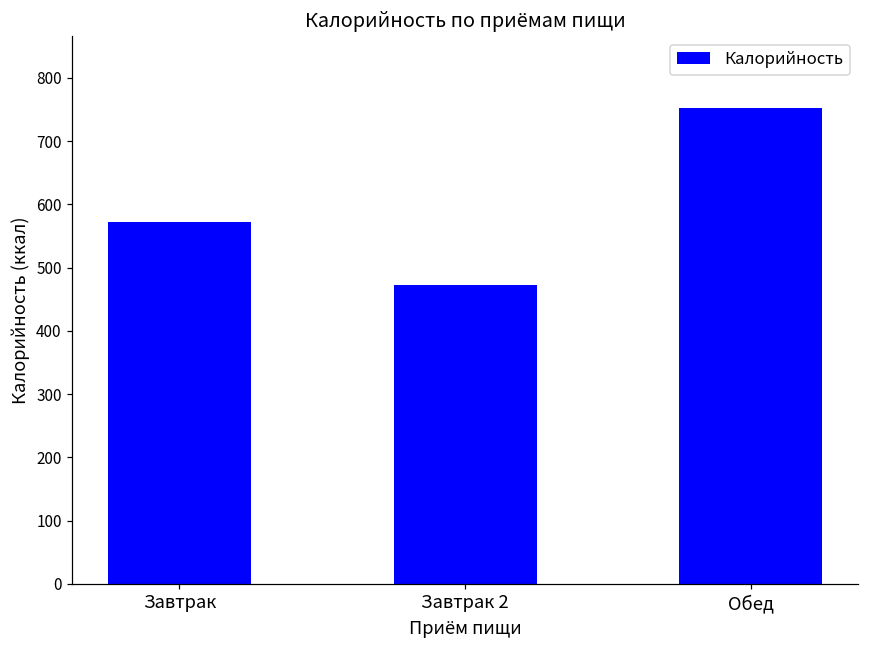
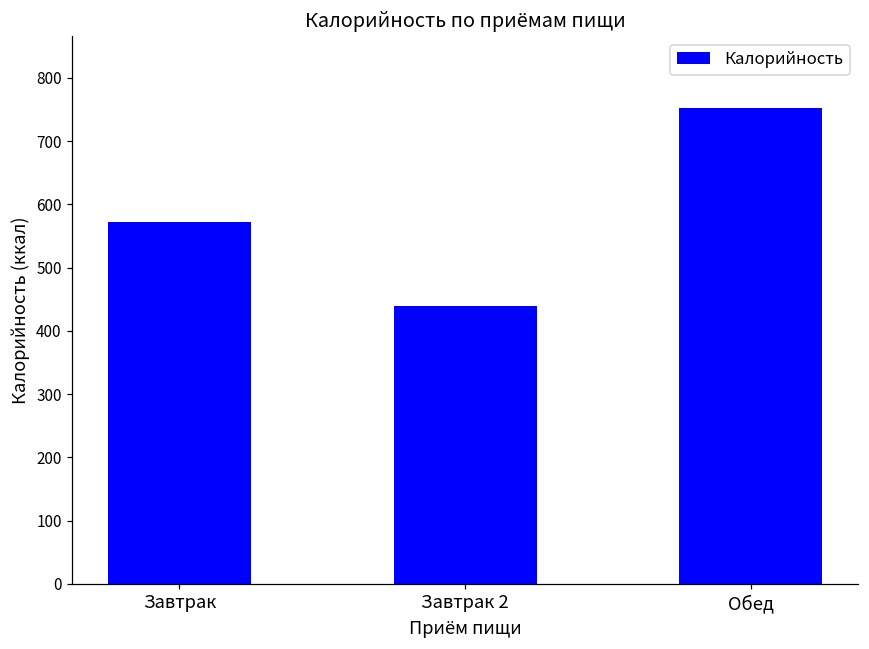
Завтрак 2: 470 -> 440
